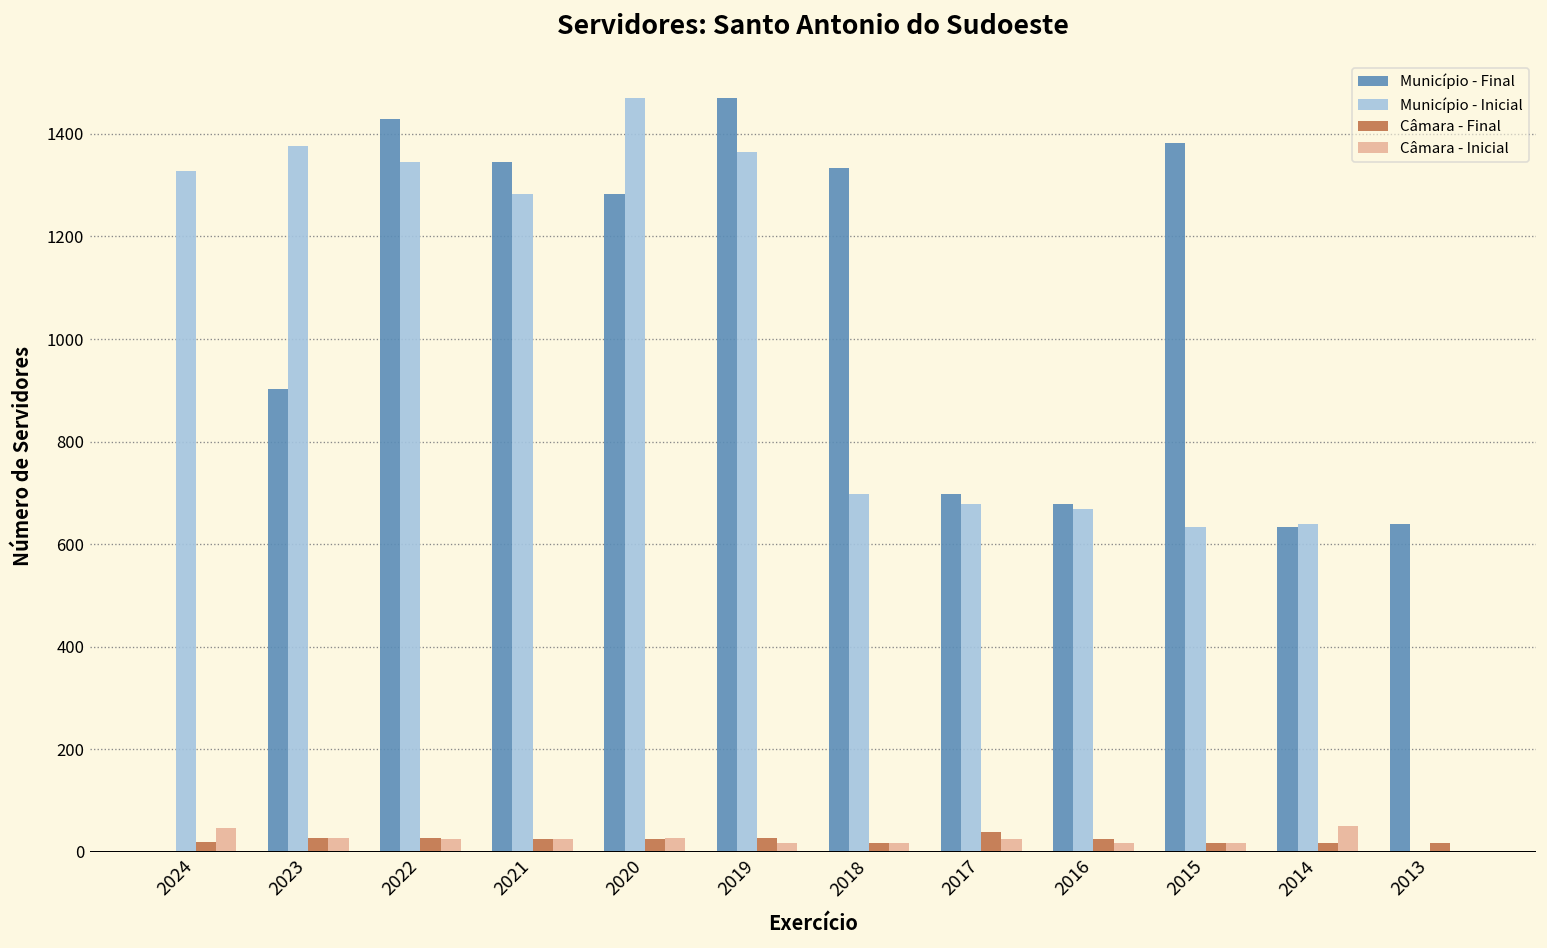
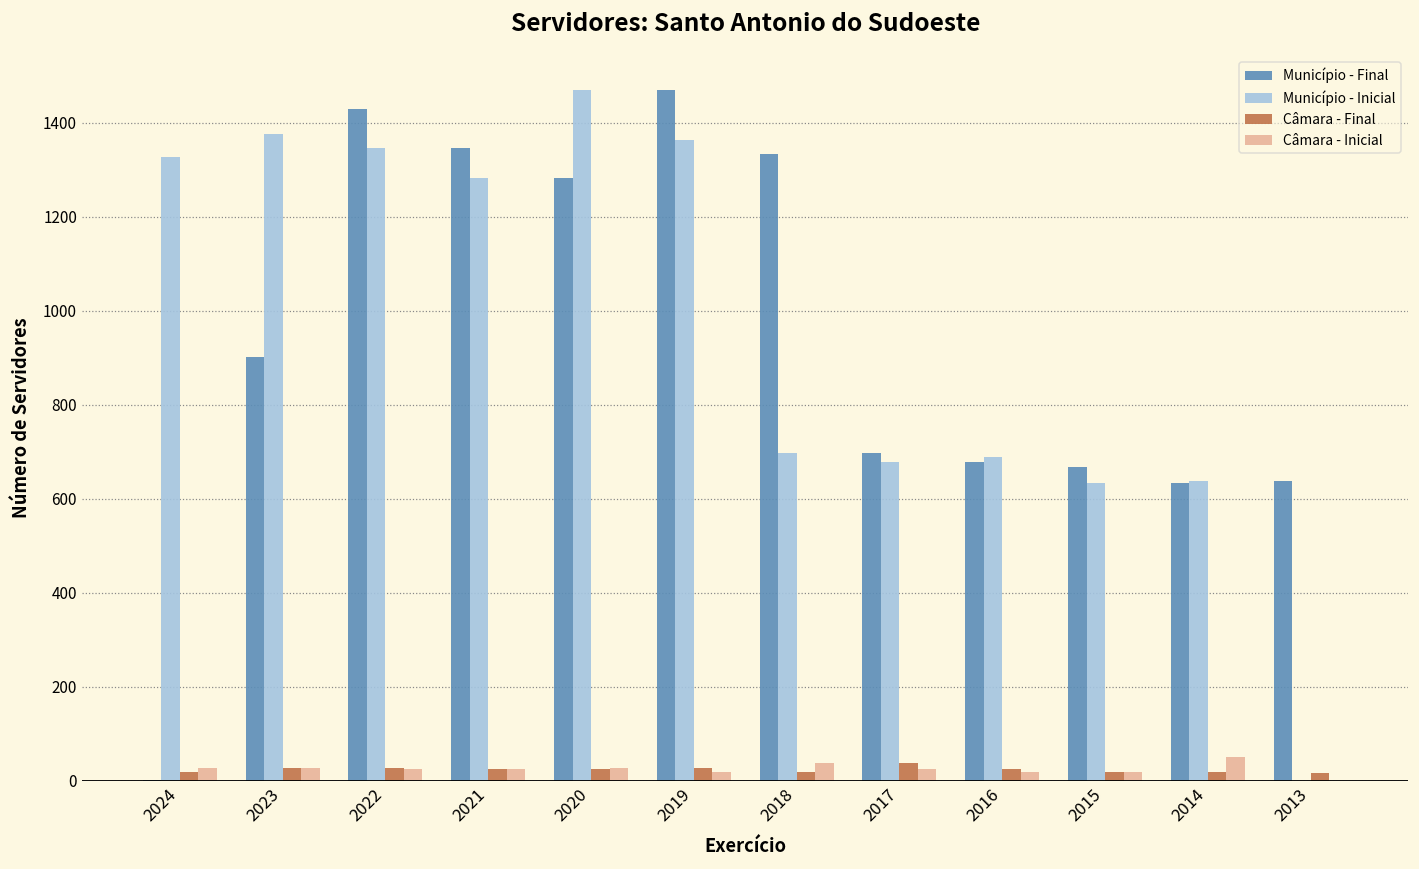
Câmara - Inicial, 2024: 50 -> 30
Câmara - Inicial, 2018: 20 -> 40
Município - Inicial, 2016: 670 -> 690
Município - Final, 2015: 1380 -> 670
